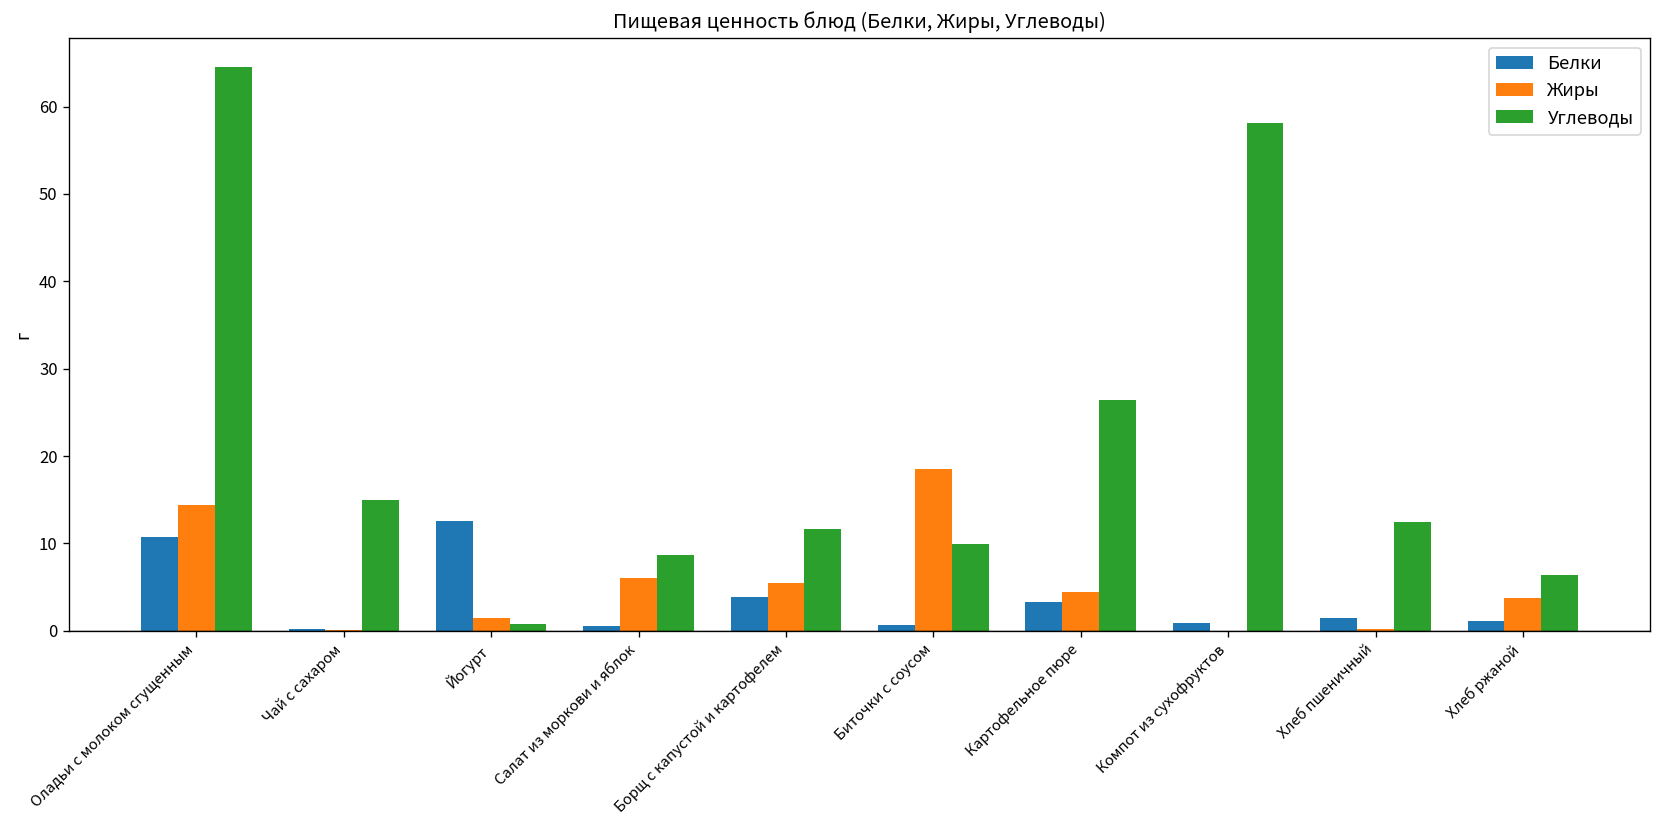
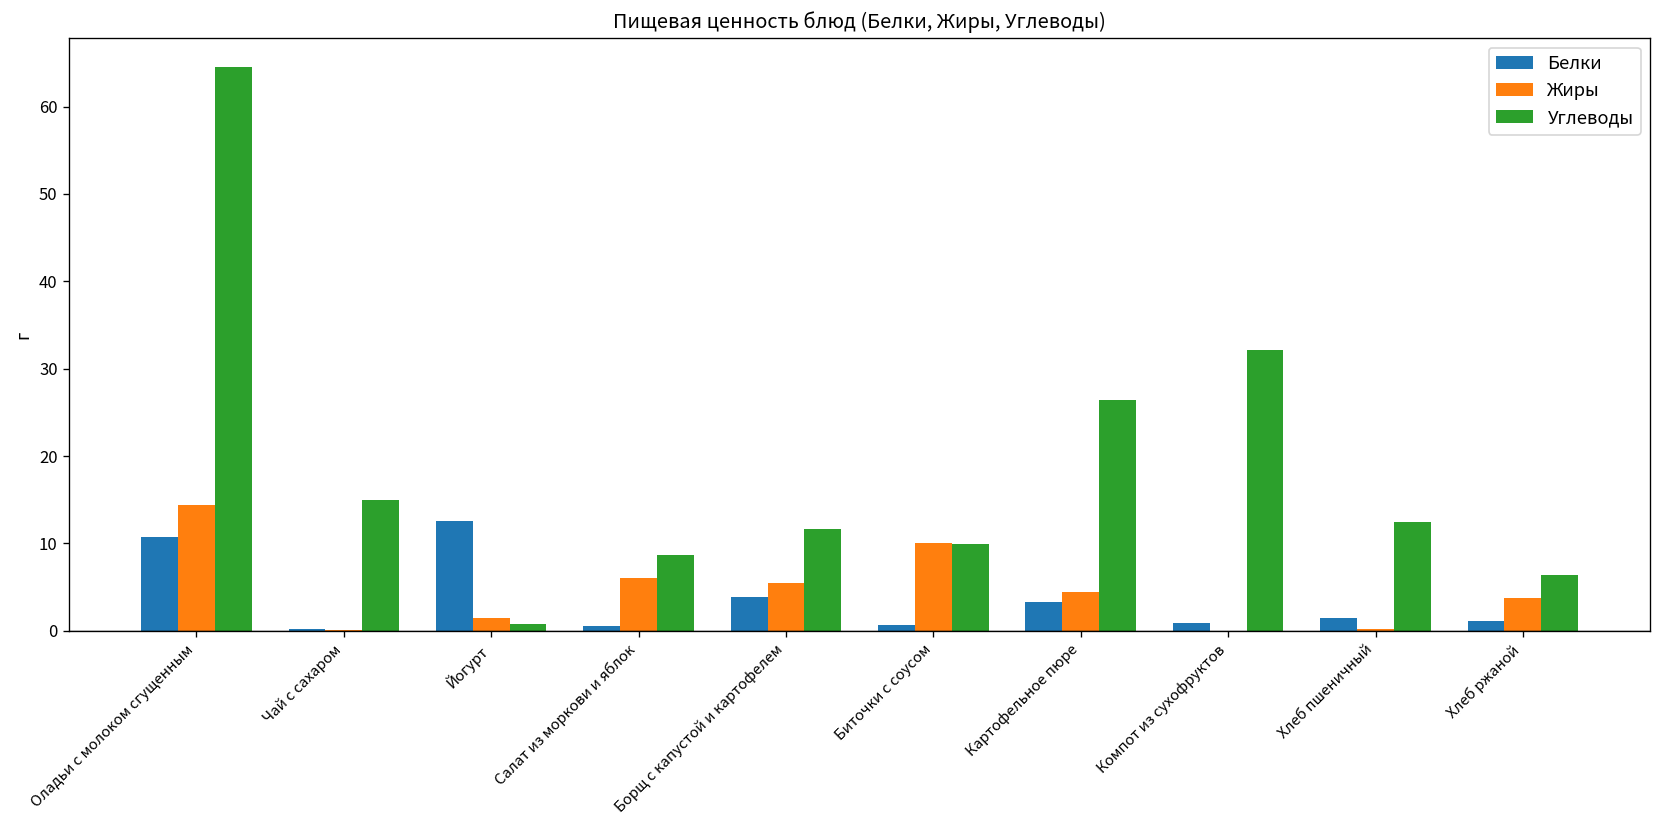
Жиры, Биточки с соусом: 19 -> 10
Углеводы, Компот из сухофруктов: 58 -> 32
